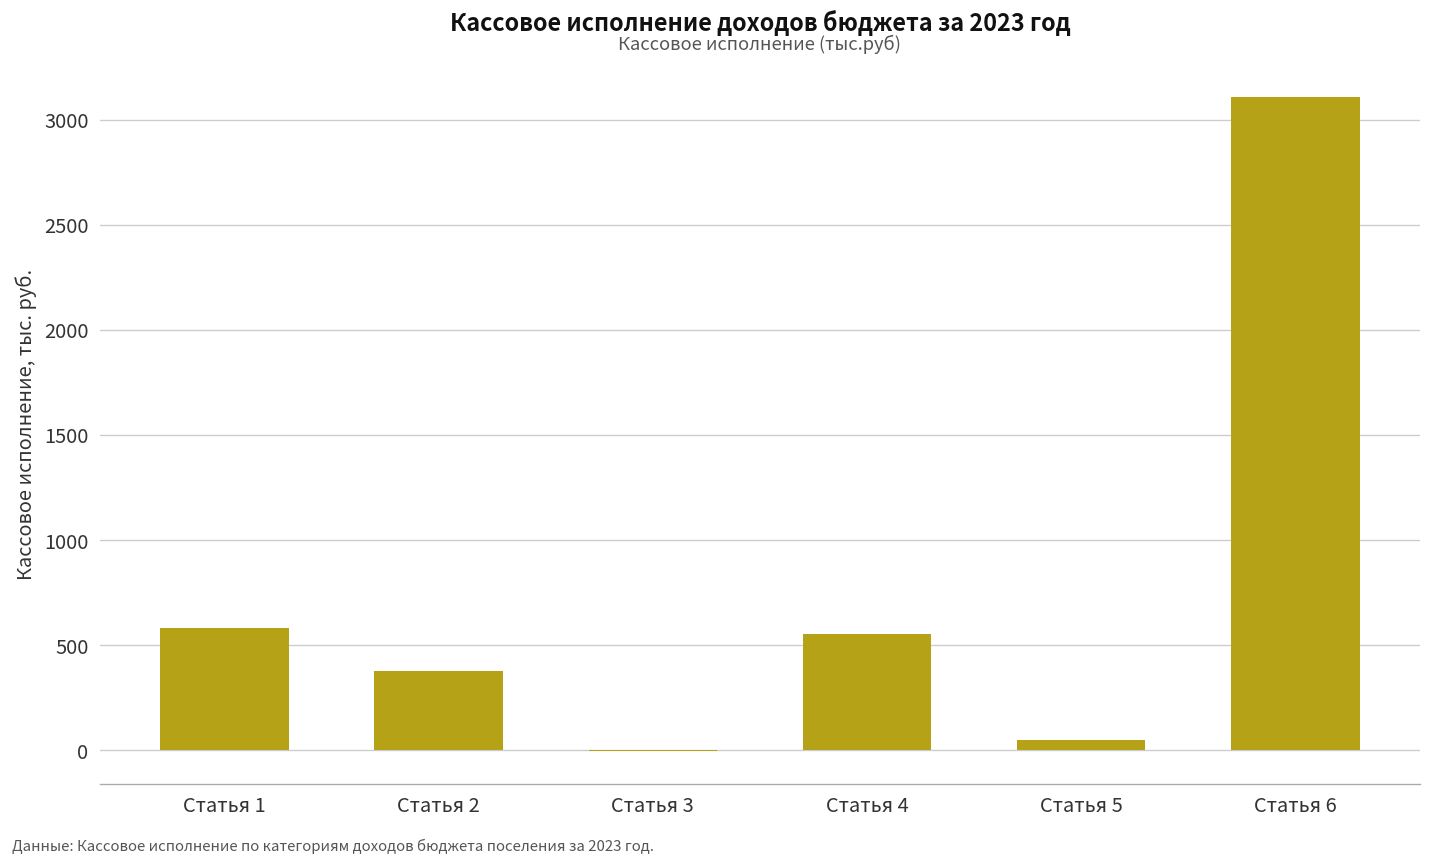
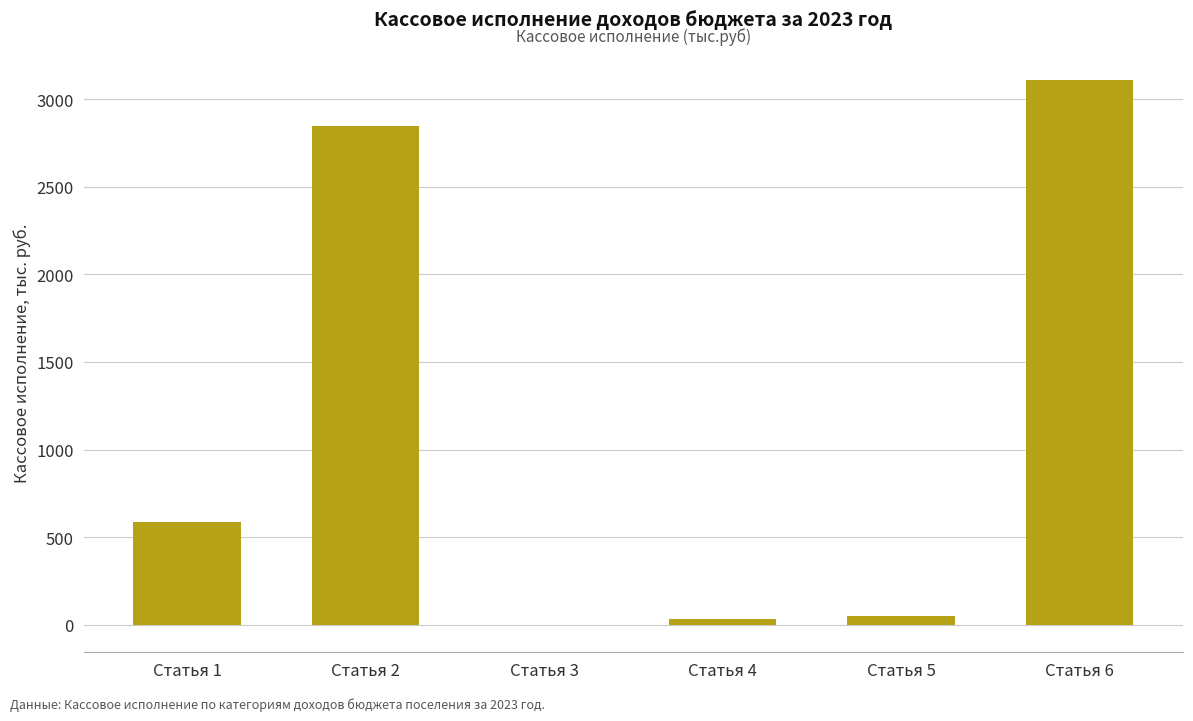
Статья 2: 380 -> 2850
Статья 4: 560 -> 40
